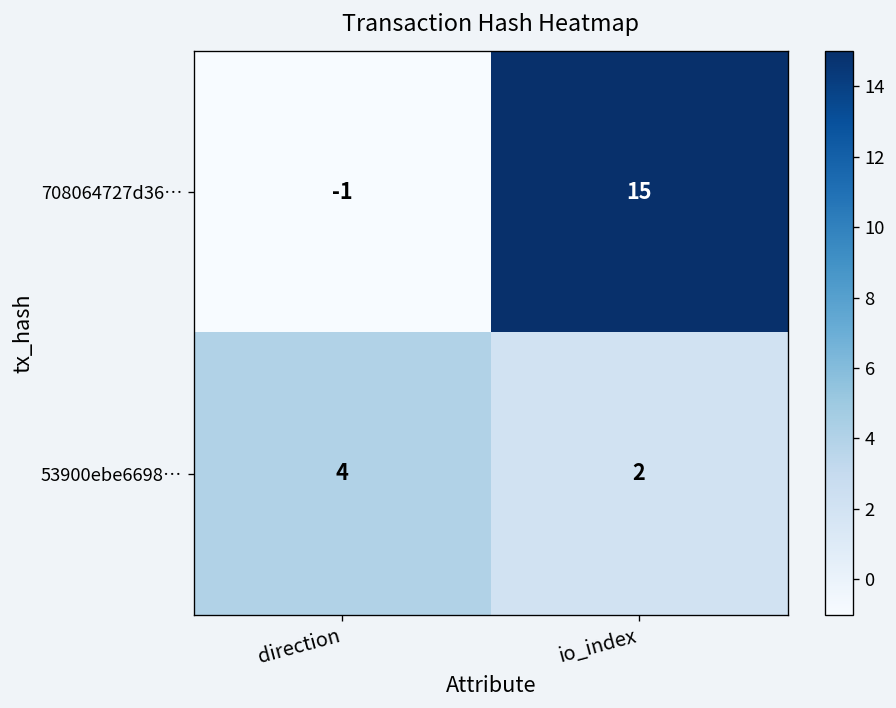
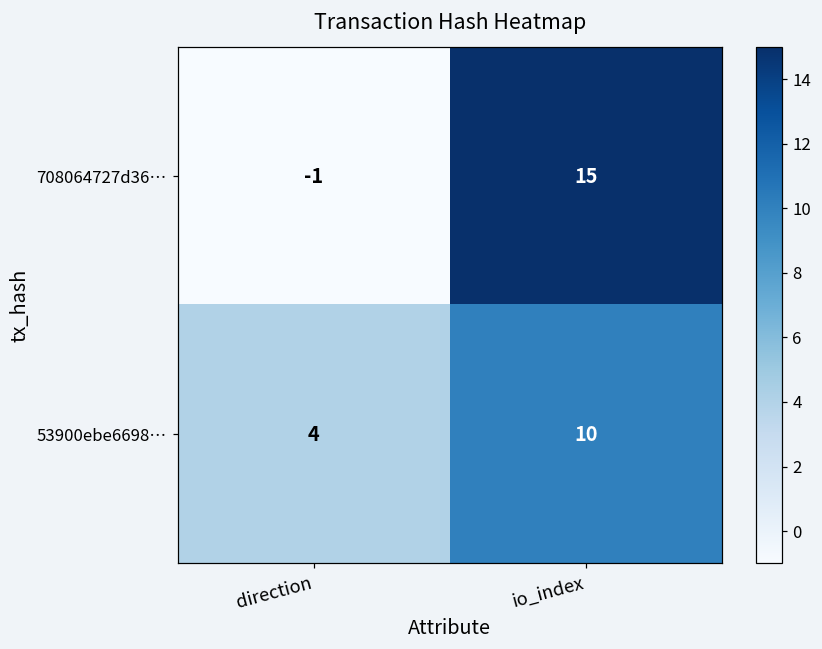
53900ebe6698…, io_index: 2 -> 10
